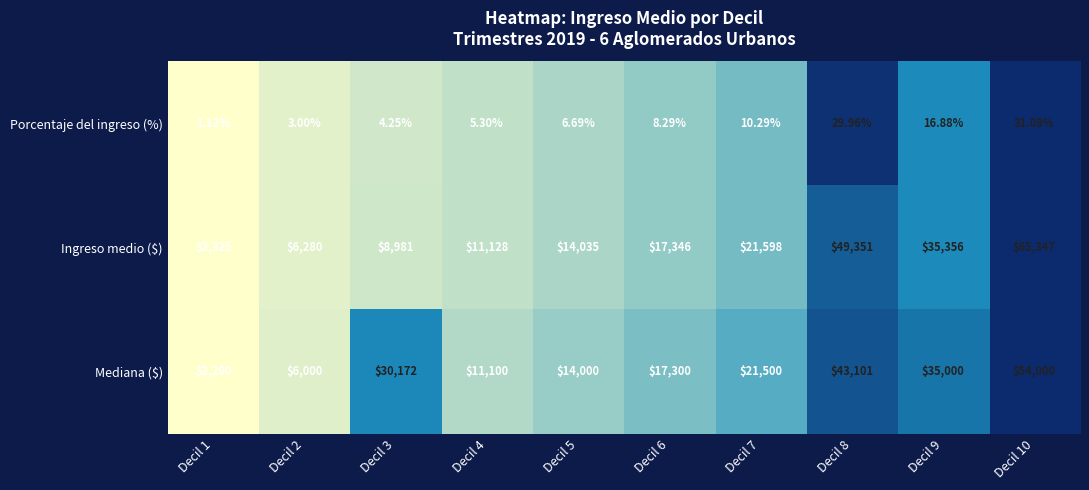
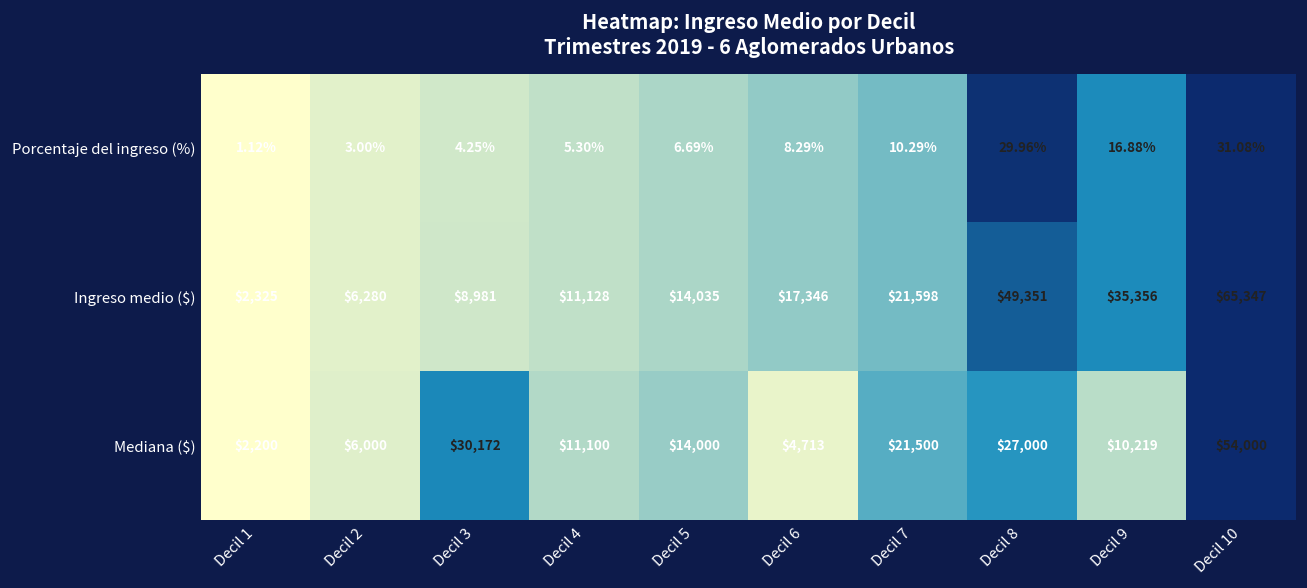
Mediana ($), Decil 6: $17,300 -> $4,713
Mediana ($), Decil 8: $43,101 -> $27,000
Mediana ($), Decil 9: $35,000 -> $10,219
